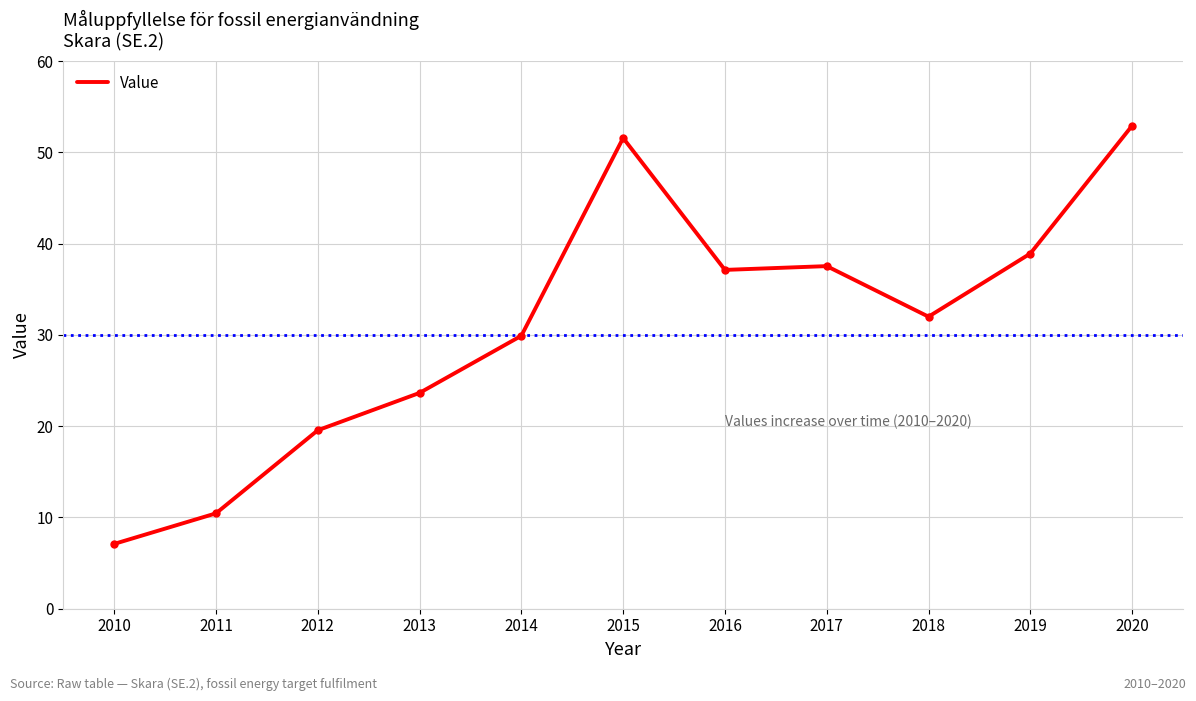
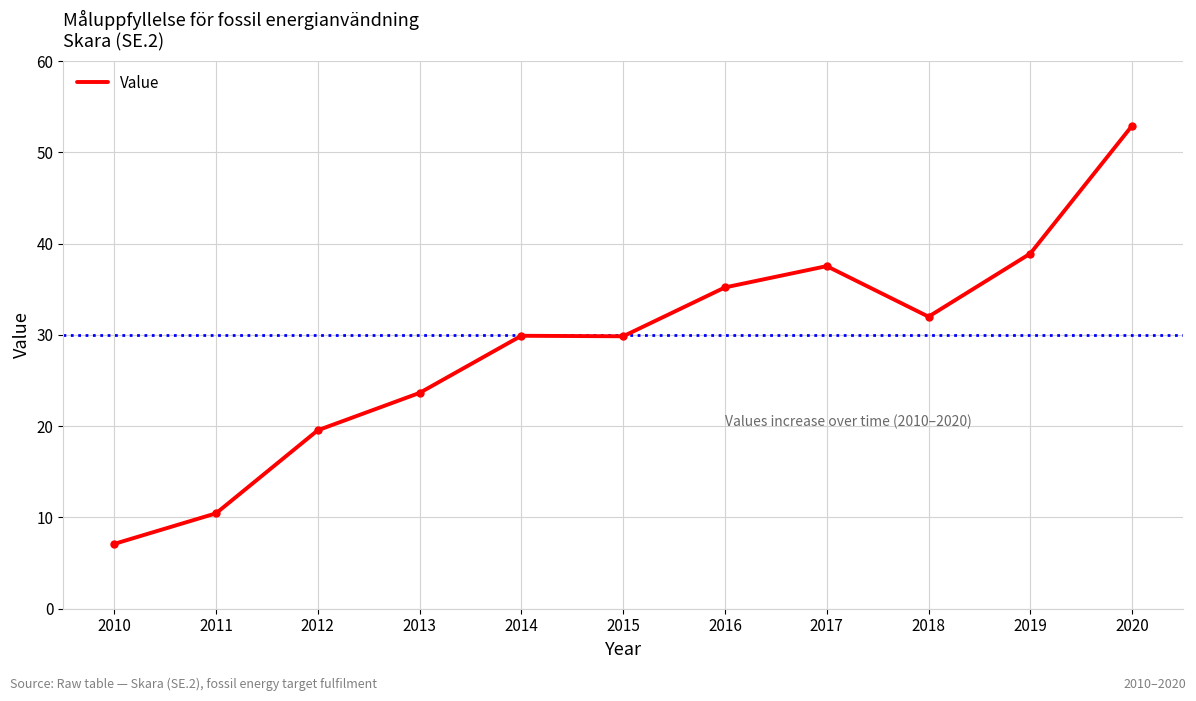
2015: 52 -> 30
2016: 37 -> 35
